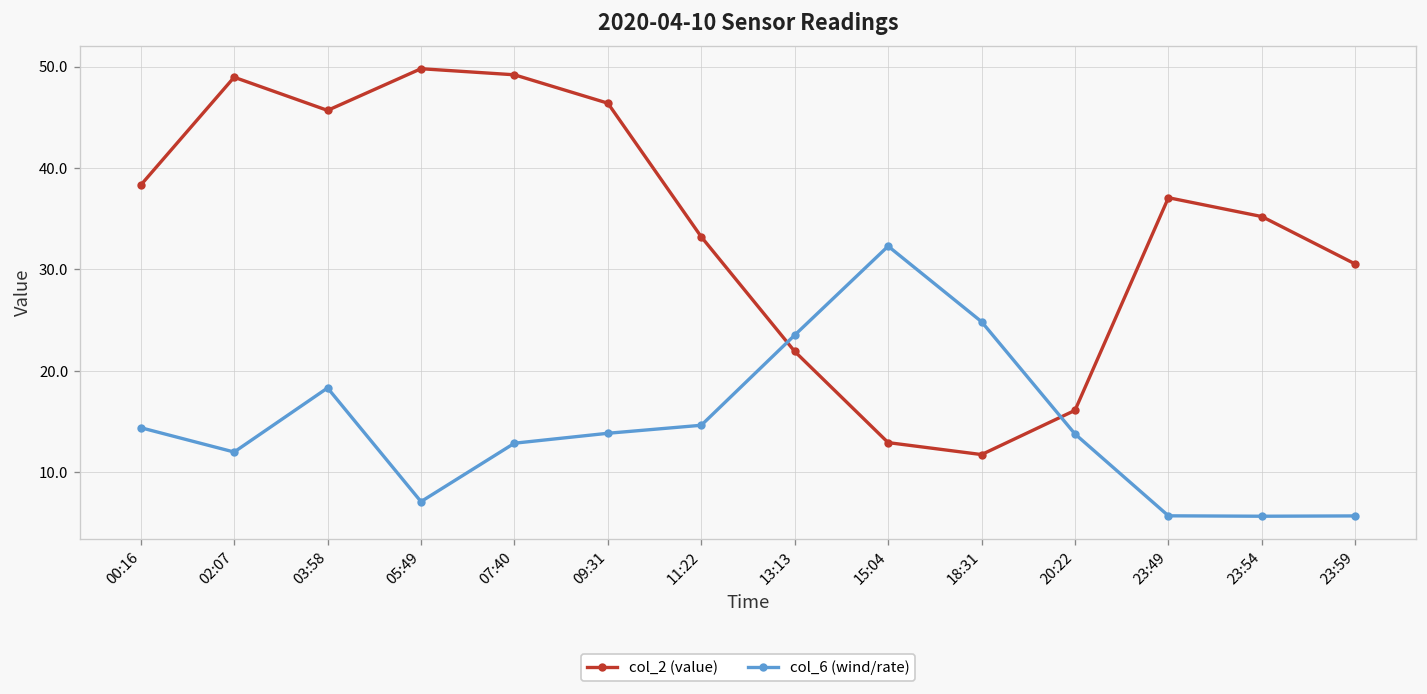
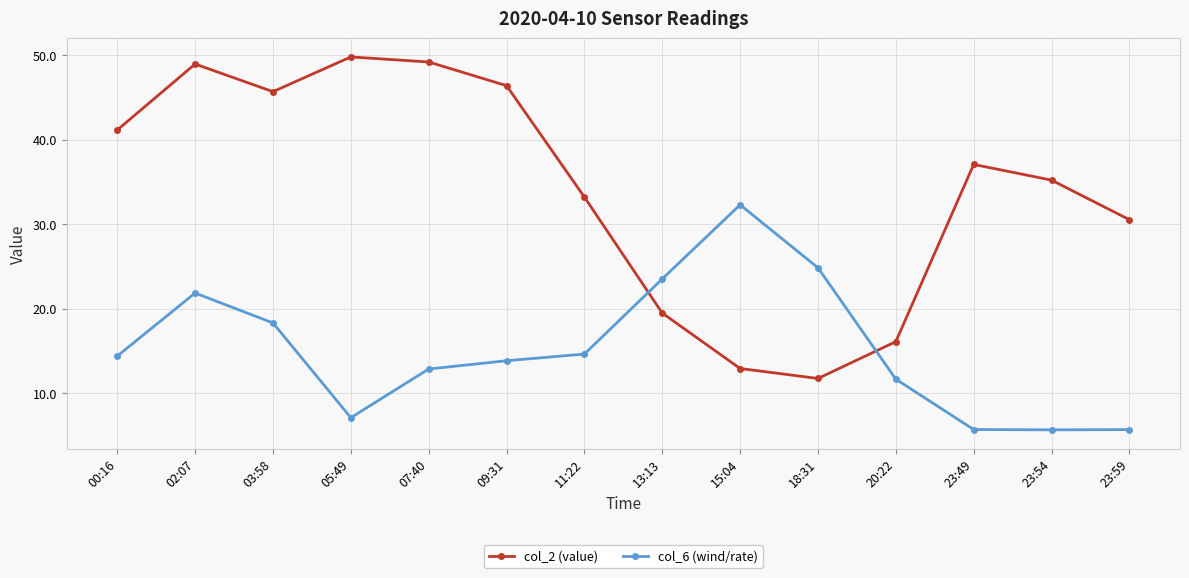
col_2 (value), 00:16: 38 -> 41
col_6 (wind/rate), 02:07: 12 -> 22
col_2 (value), 13:13: 22 -> 19
col_6 (wind/rate), 20:22: 14 -> 12
